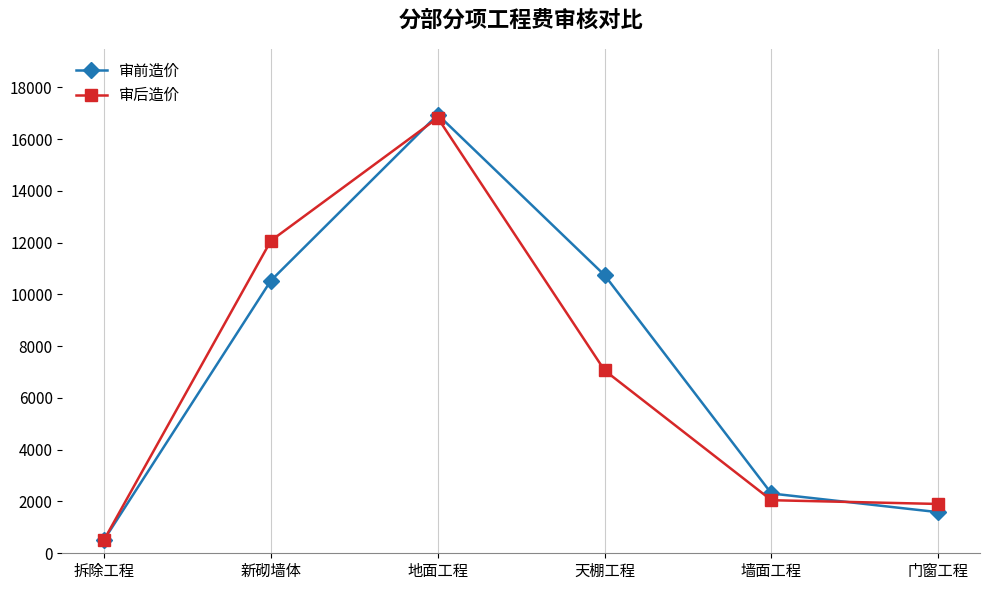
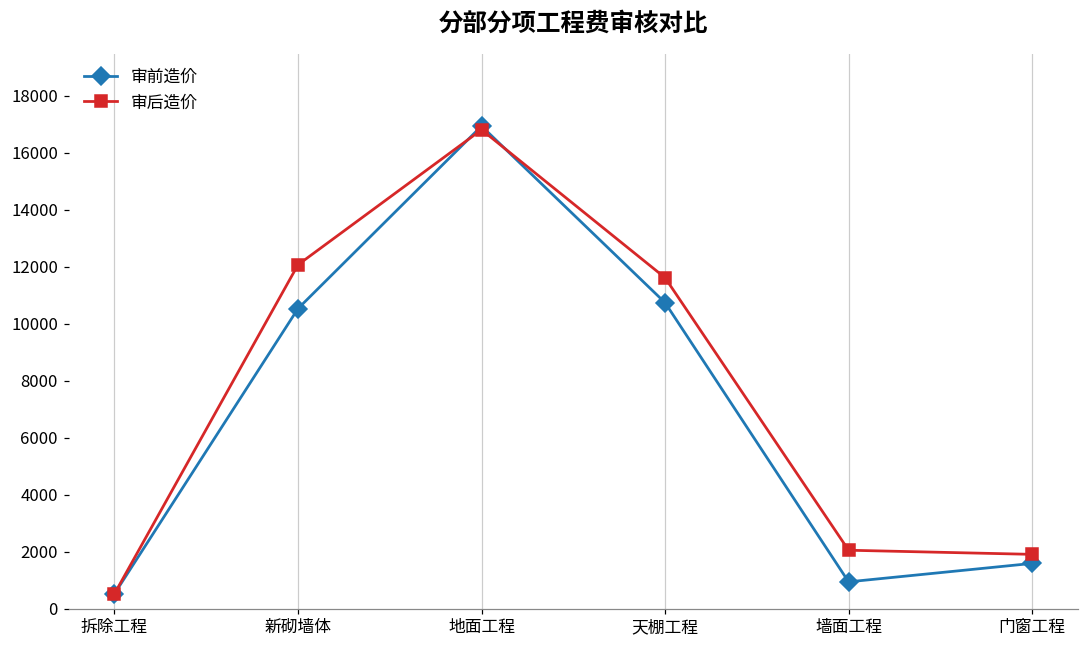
审后造价, 天棚工程: 7100 -> 11600
审前造价, 墙面工程: 2300 -> 900
